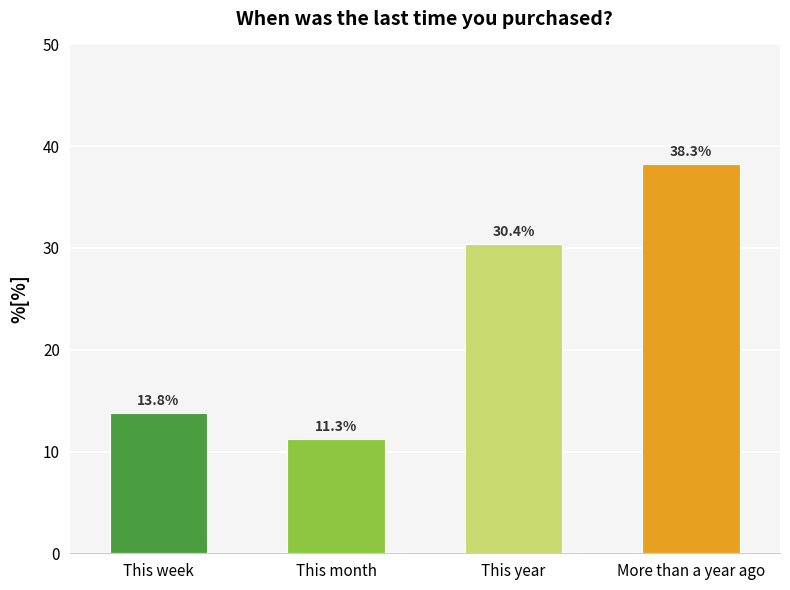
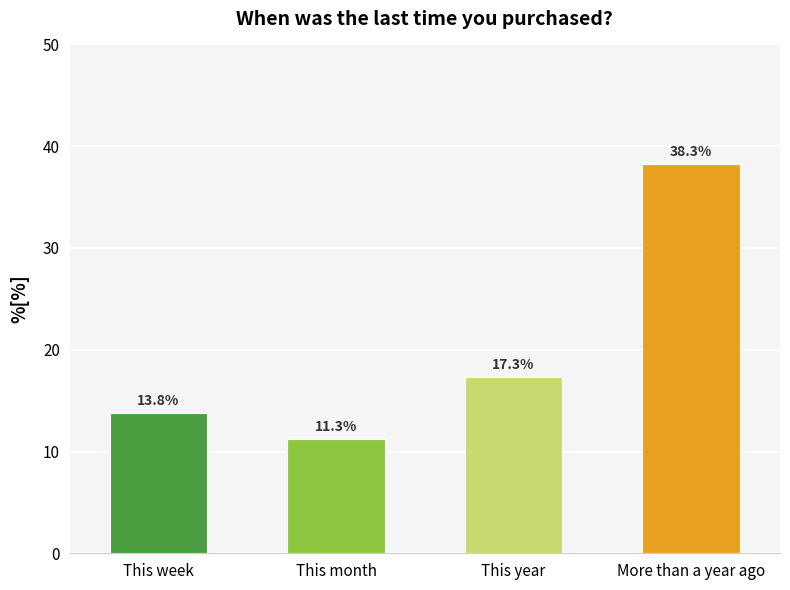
This year: 30.4% -> 17.3%
